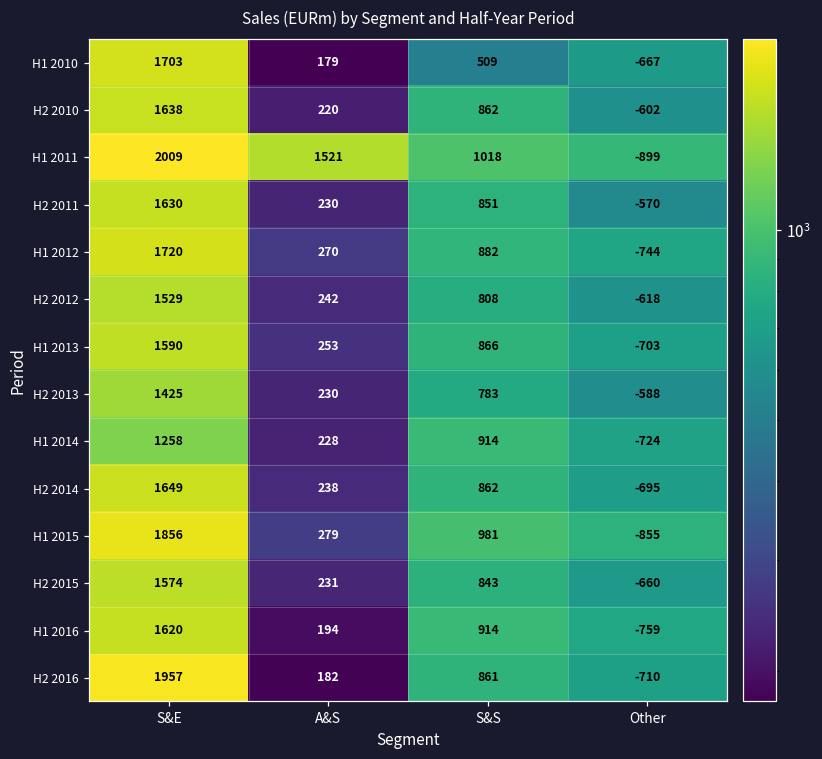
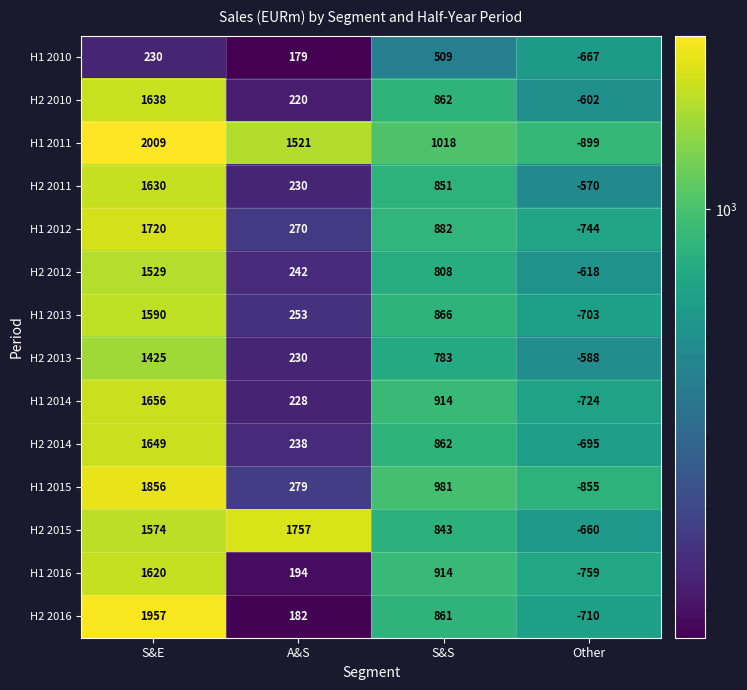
H1 2010, S&E: 1703 -> 230
H1 2014, S&E: 1258 -> 1656
H2 2015, A&S: 231 -> 1757
